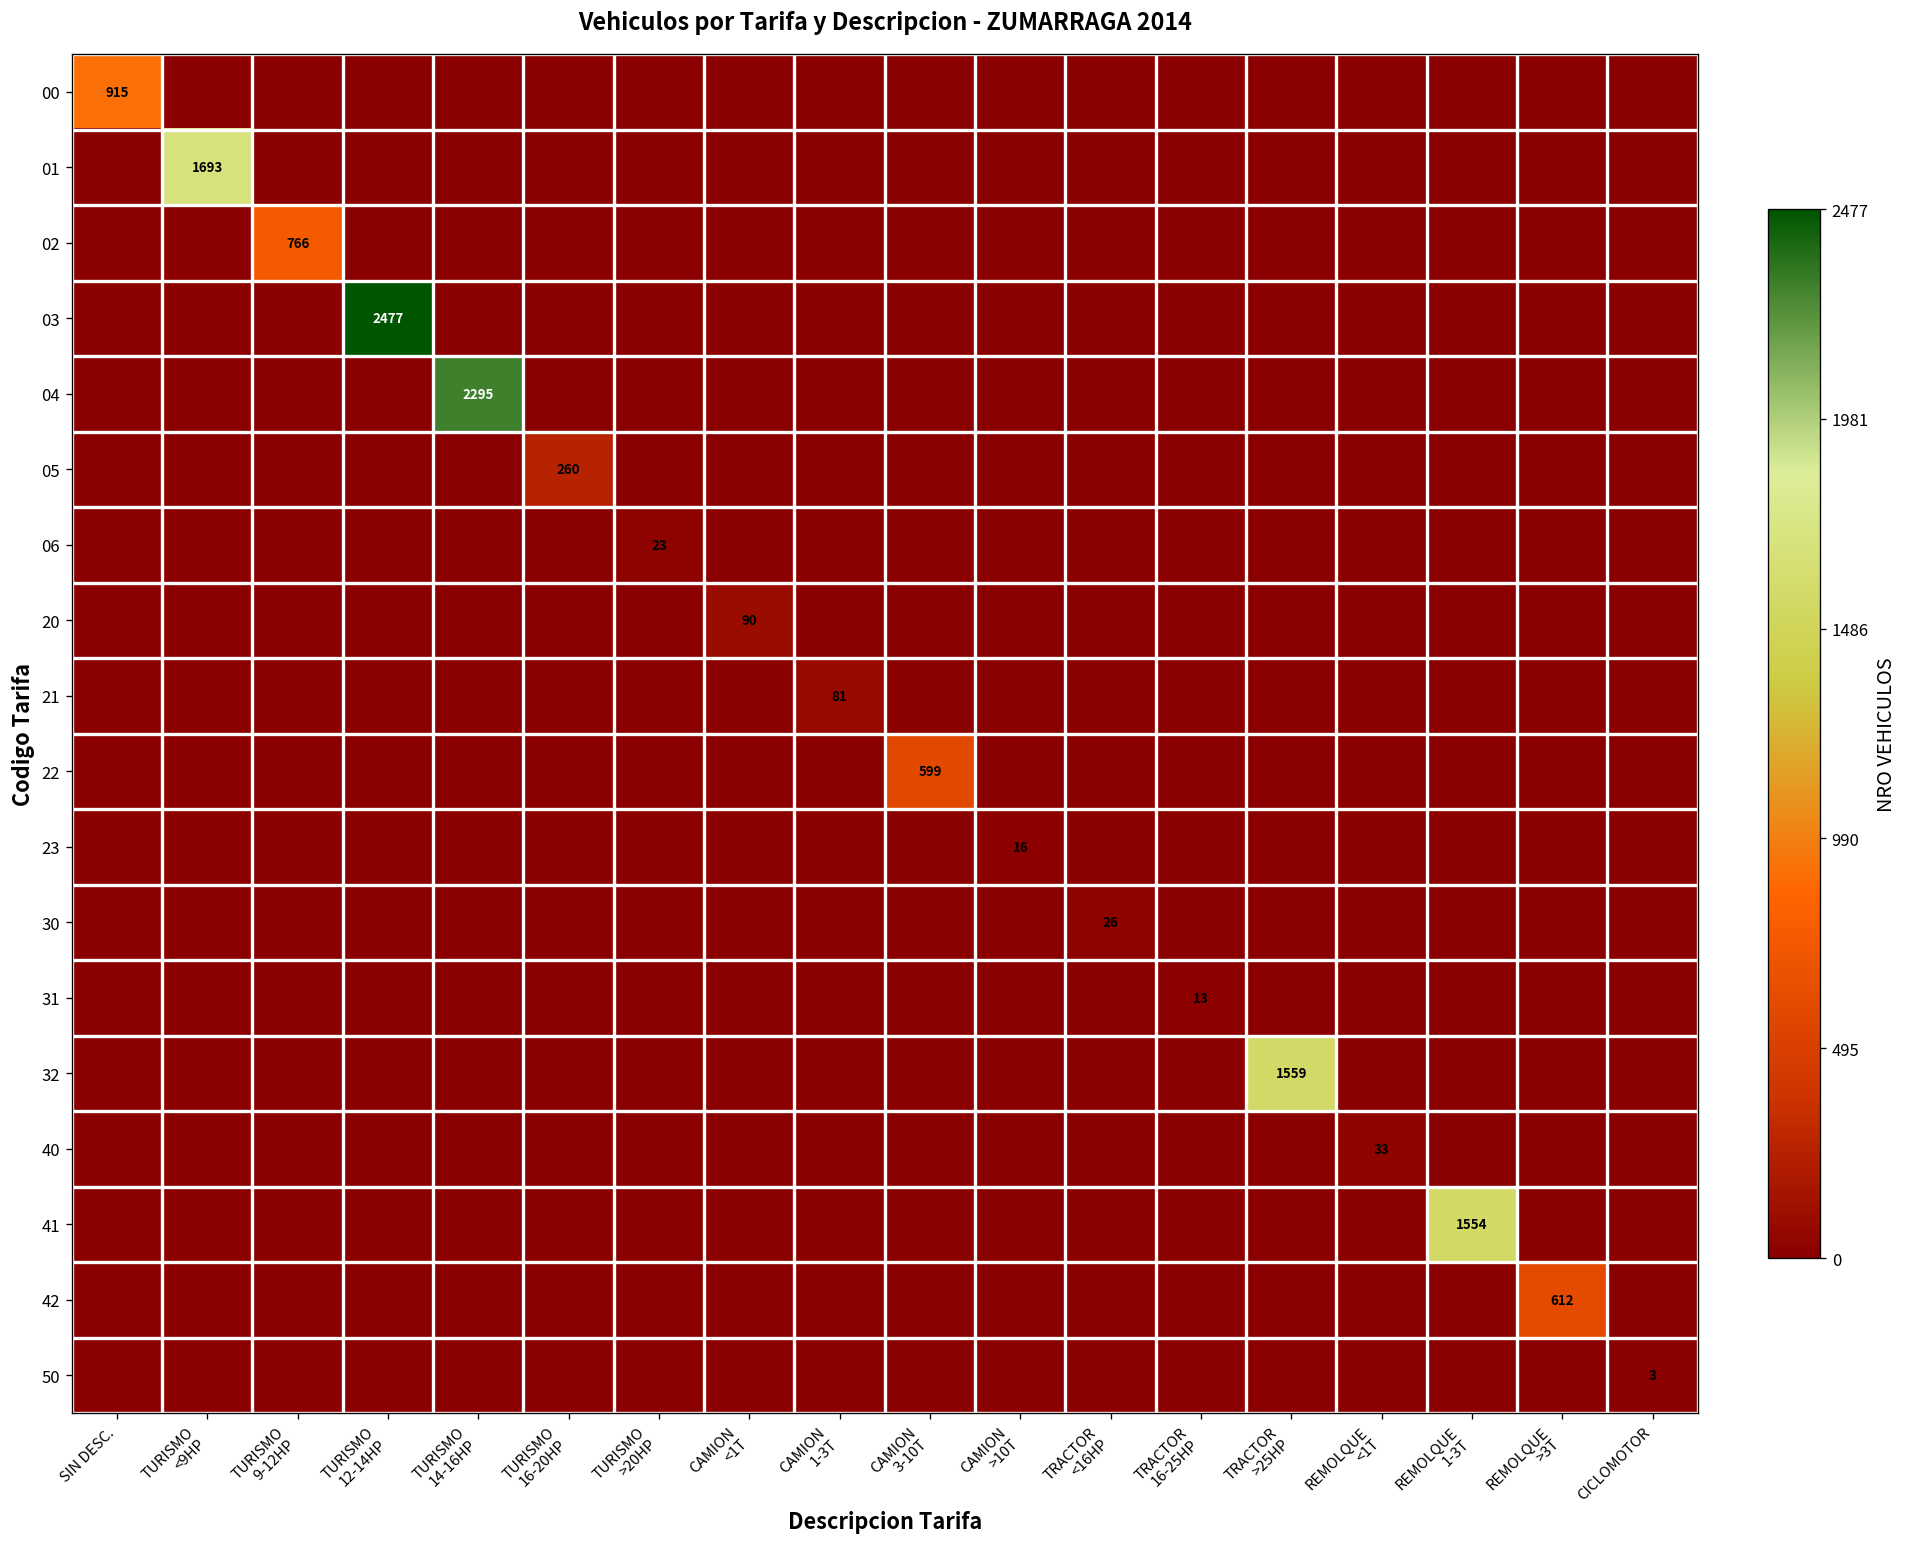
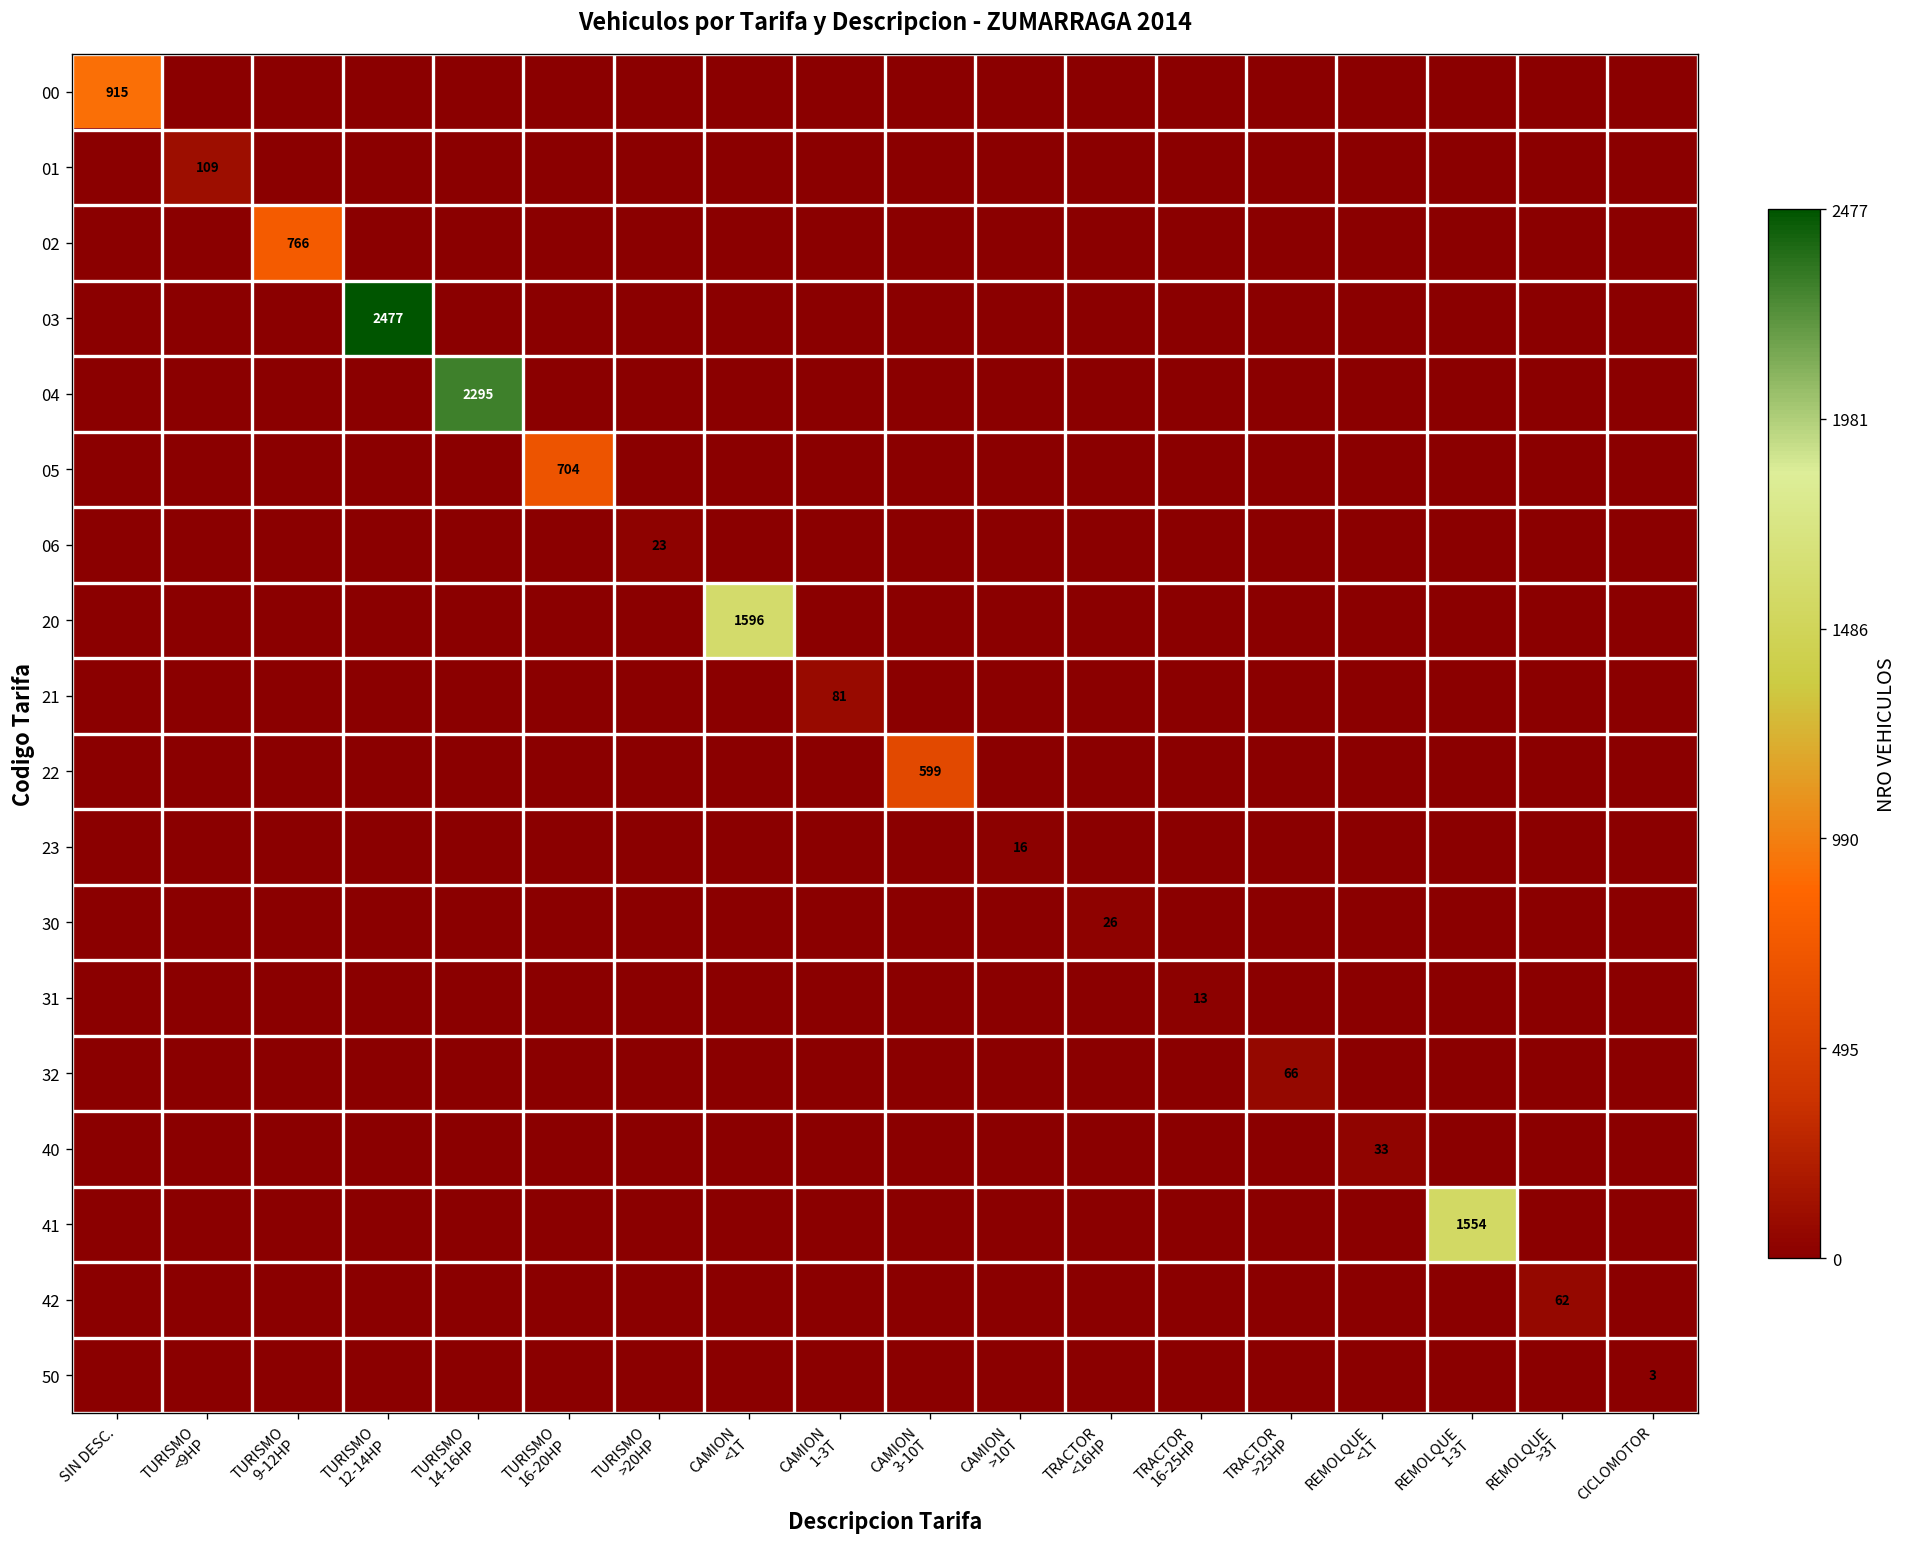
01, TURISMO <9HP: 1693 -> 109
05, TURISMO 16-20HP: 260 -> 704
20, CAMION <1T: 90 -> 1596
32, TRACTOR >25HP: 1559 -> 66
42, REMOLQUE >3T: 612 -> 62
